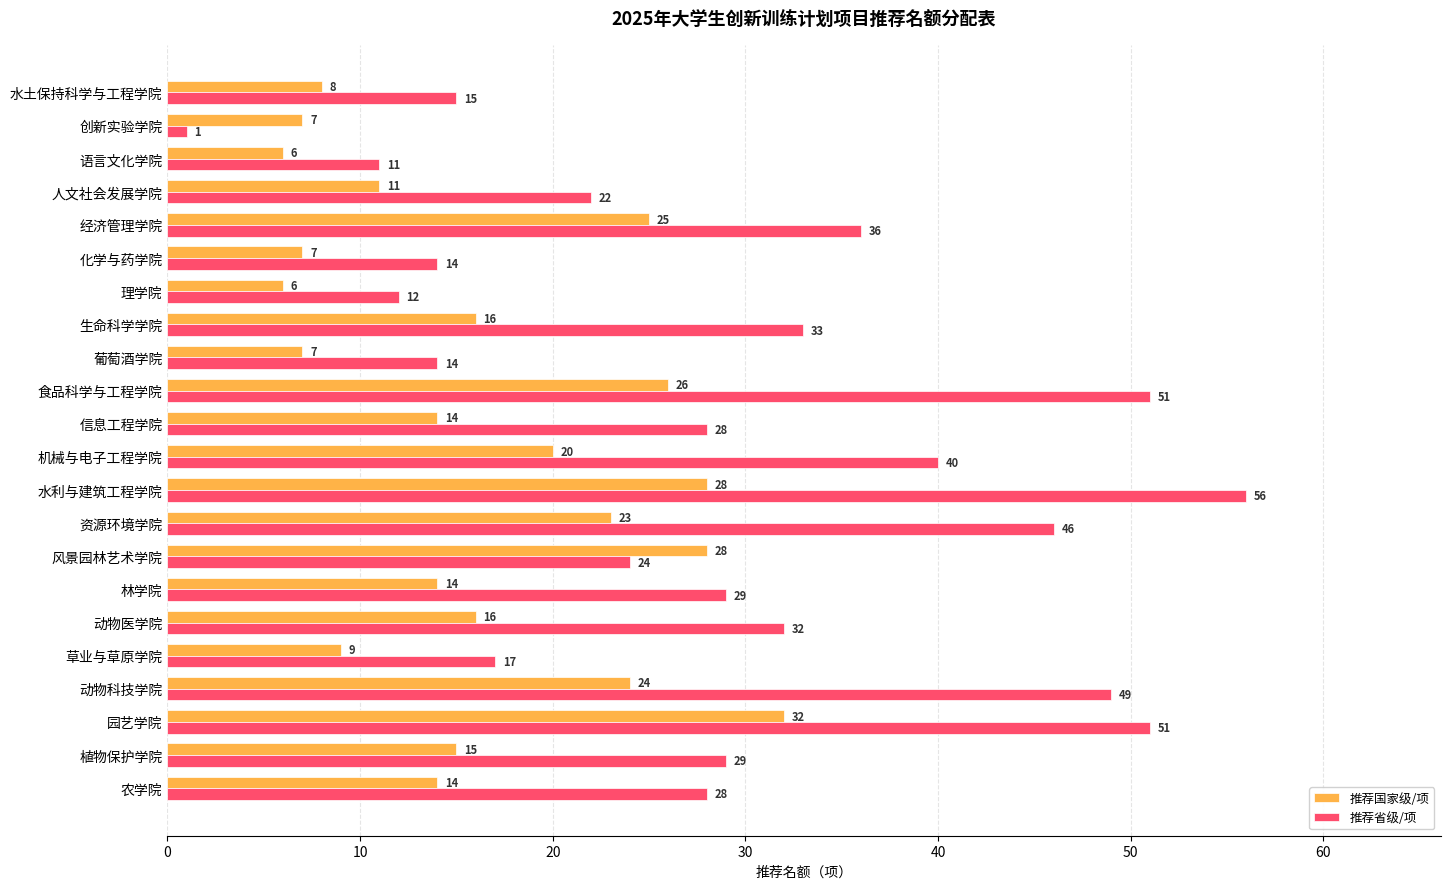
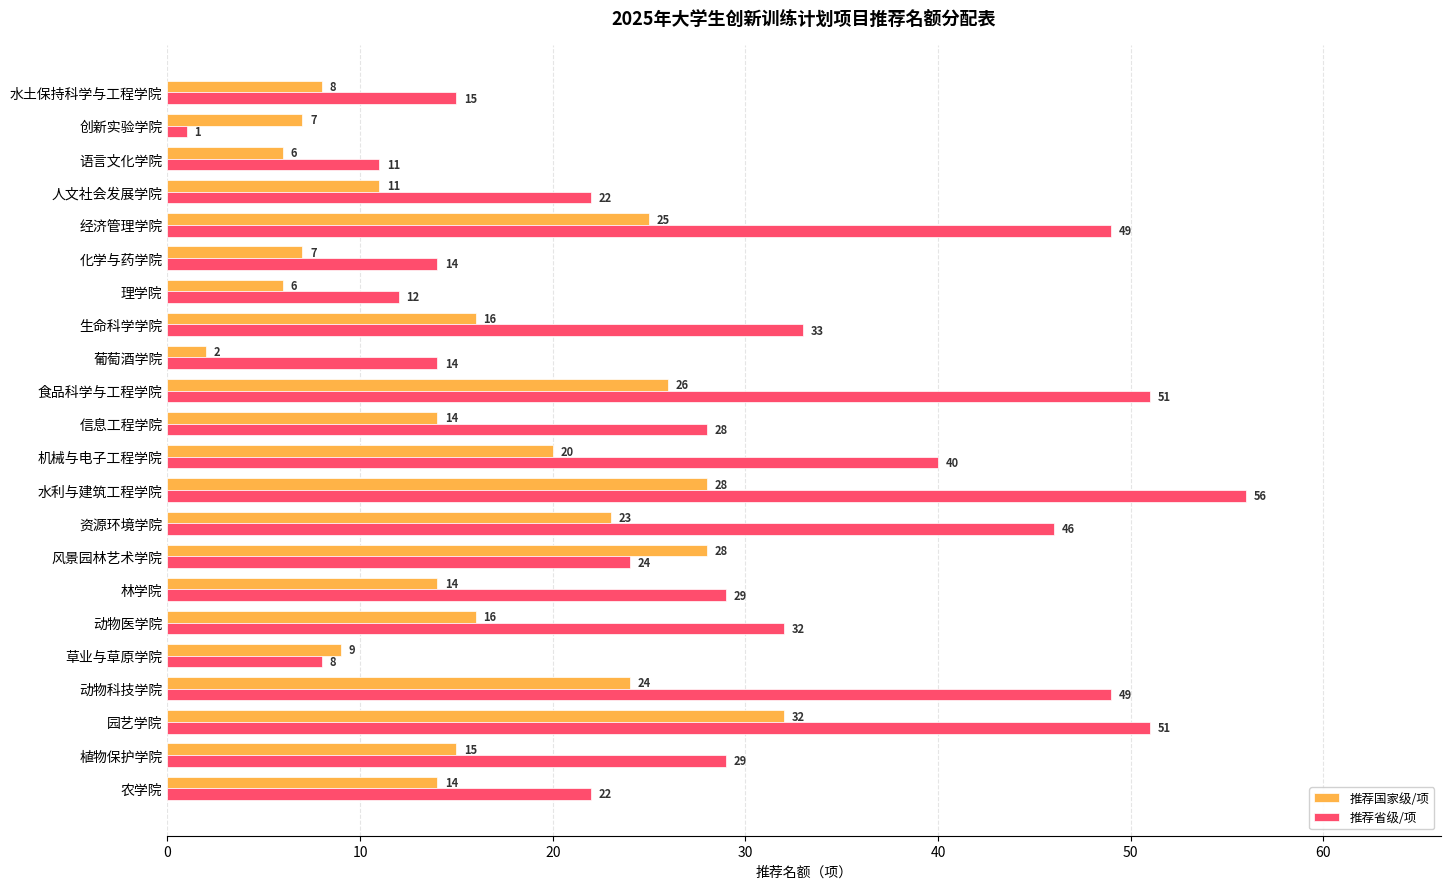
推荐省级/项, 经济管理学院: 36 -> 49
推荐国家级/项, 葡萄酒学院: 7 -> 2
推荐省级/项, 草业与草原学院: 17 -> 8
推荐省级/项, 农学院: 28 -> 22
